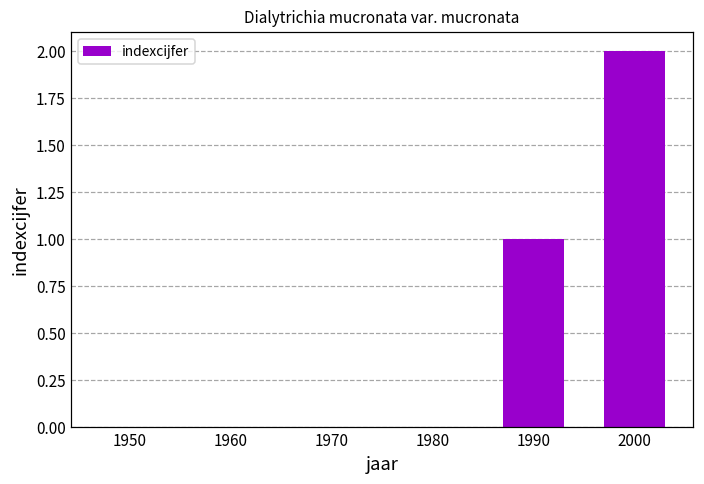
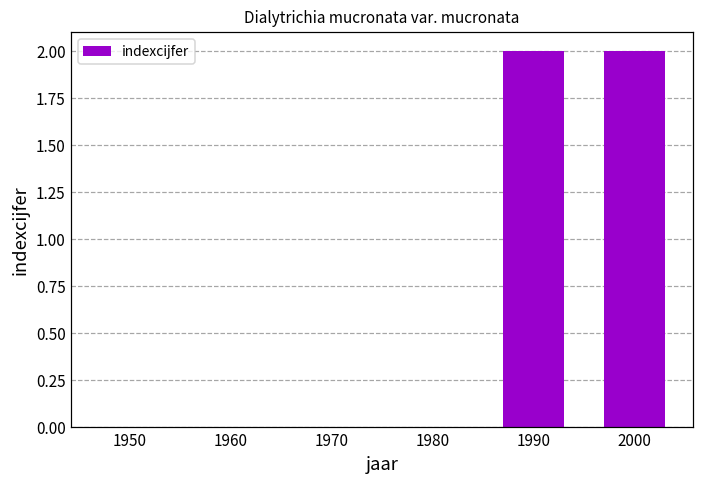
1990: 1 -> 2
